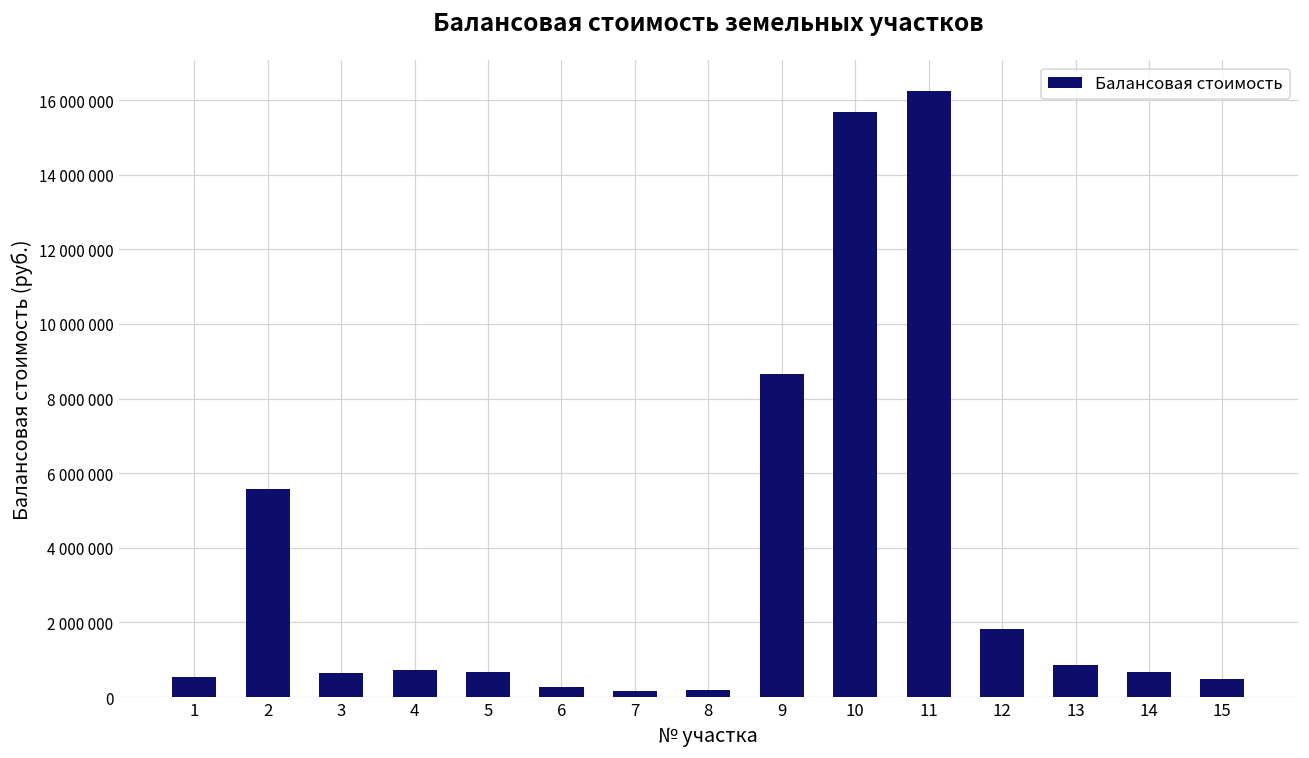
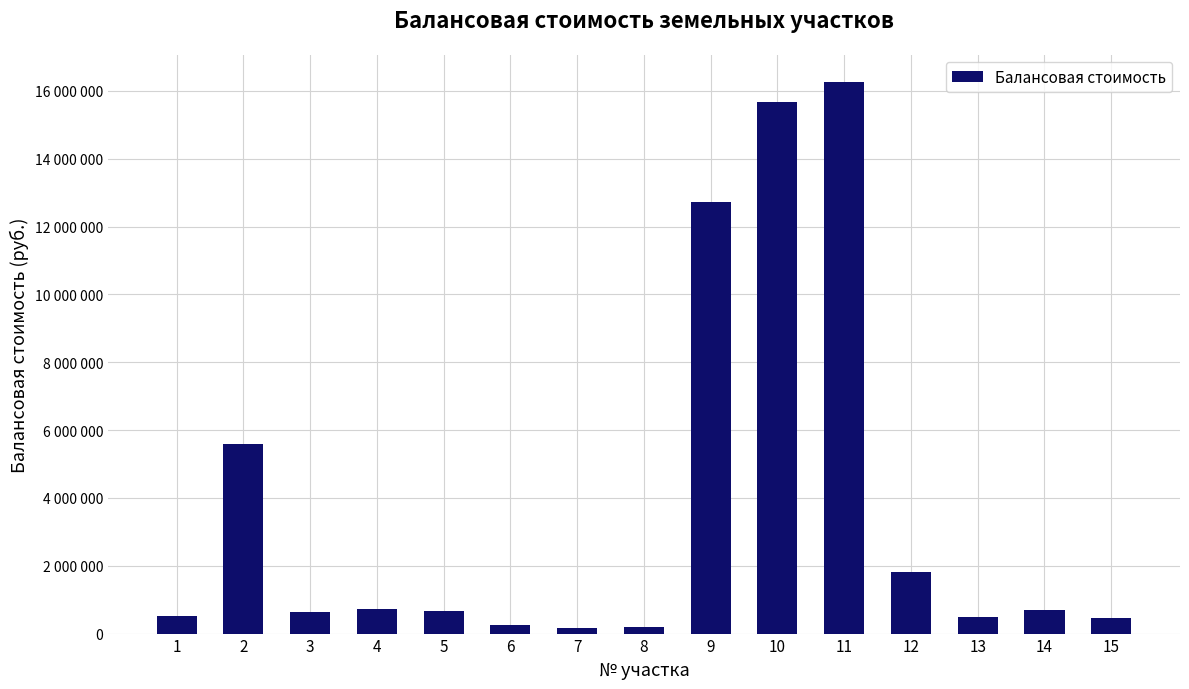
9: 8600000 -> 12700000
13: 800000 -> 500000
